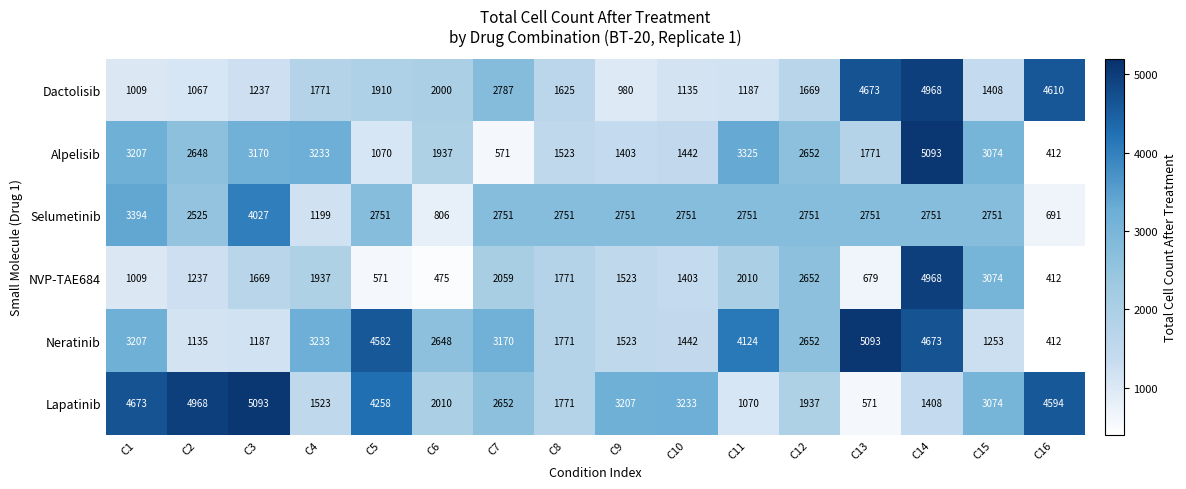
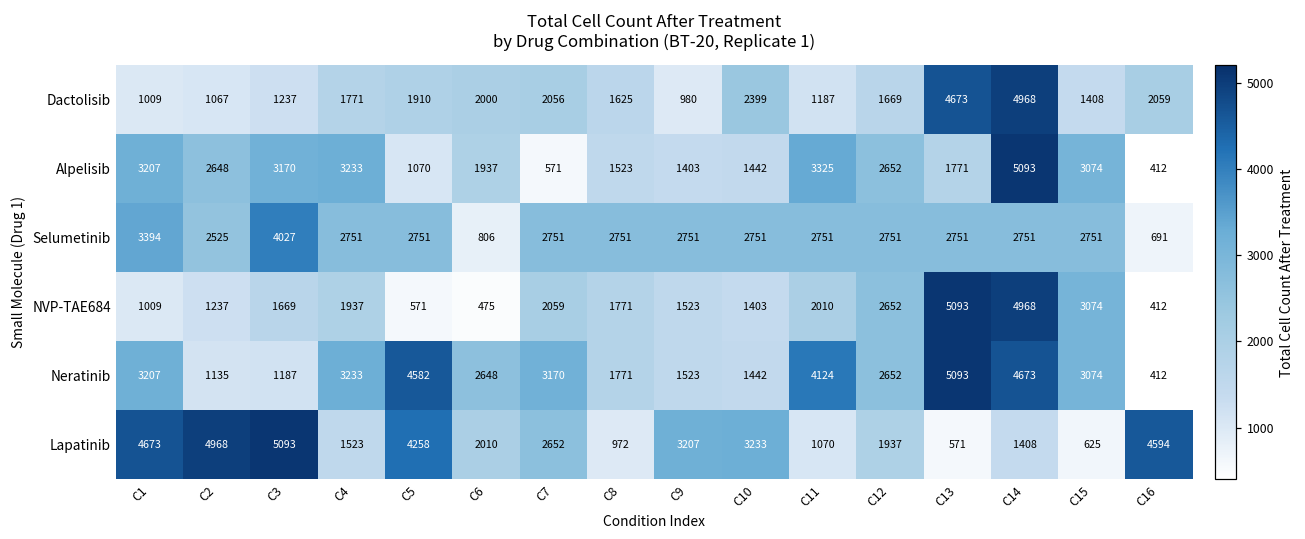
Dactolisib, C7: 2787 -> 2056
Dactolisib, C10: 1135 -> 2399
Dactolisib, C16: 4610 -> 2059
Selumetinib, C4: 1199 -> 2751
NVP-TAE684, C13: 679 -> 5093
Neratinib, C15: 1253 -> 3074
Lapatinib, C8: 1771 -> 972
Lapatinib, C15: 3074 -> 625
